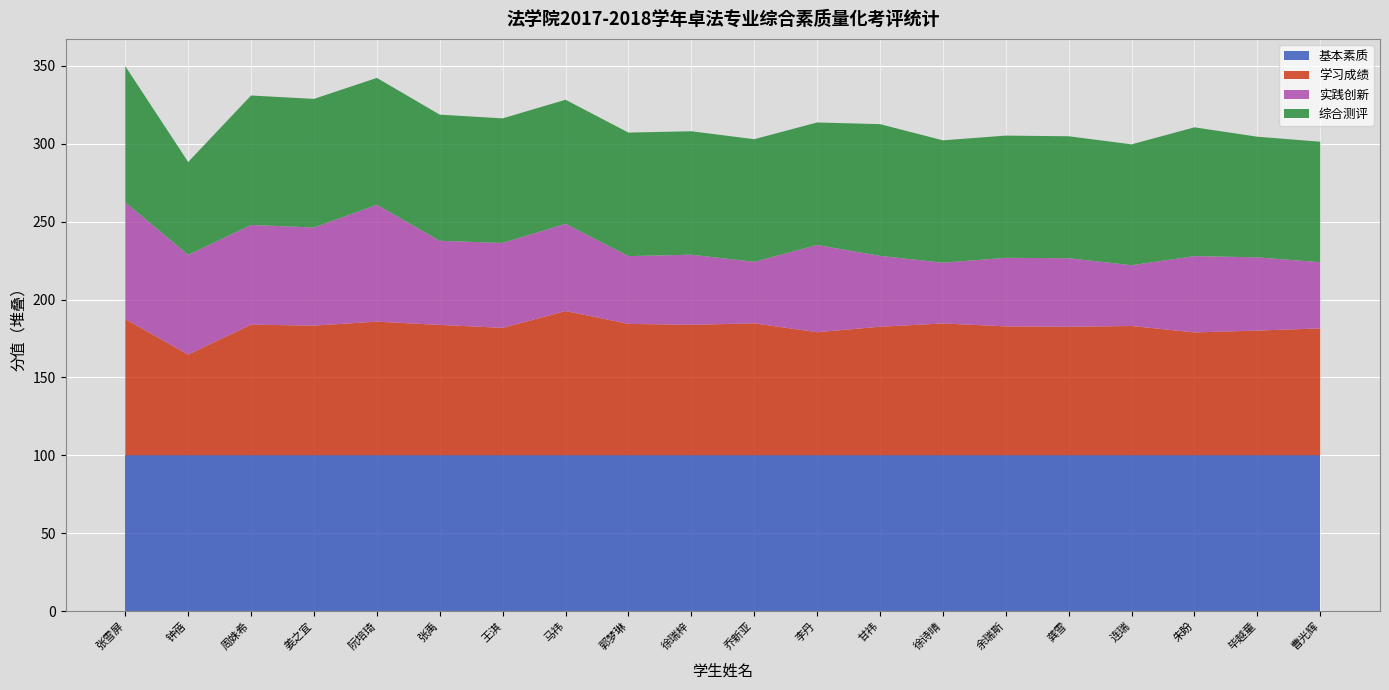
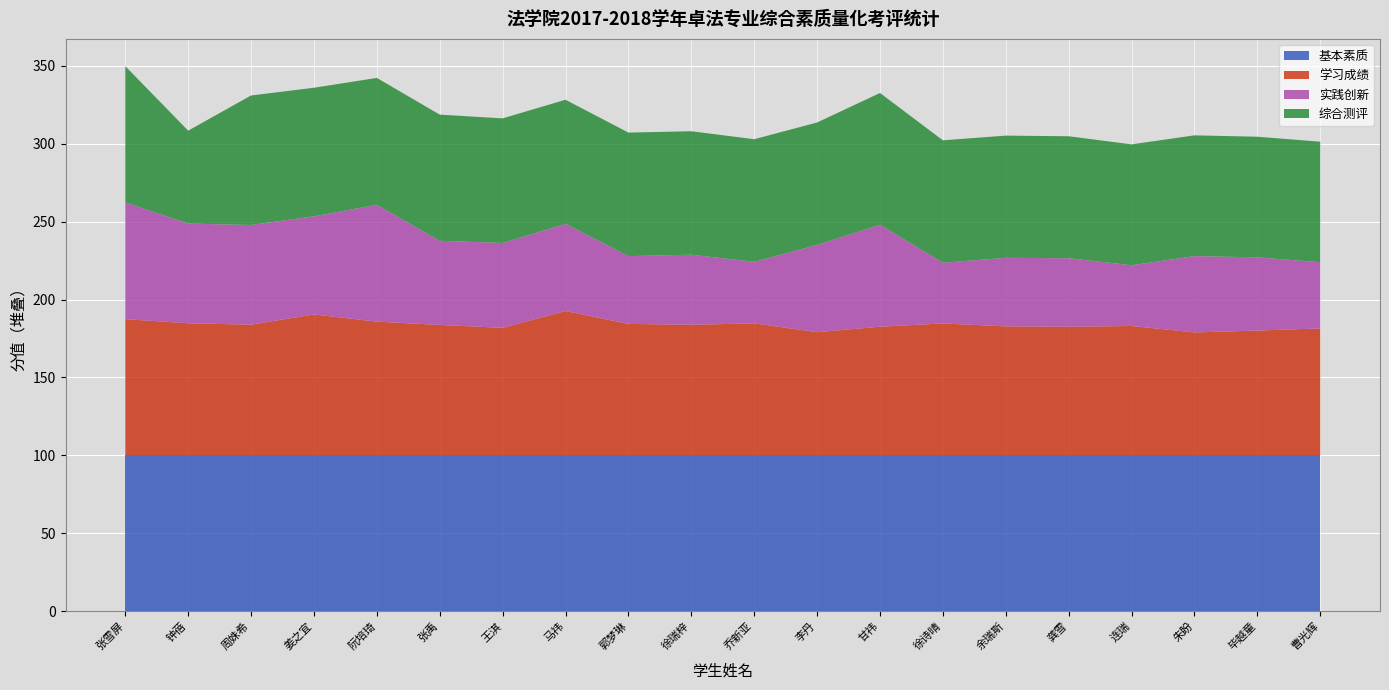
学习成绩, 钟蓓: 65 -> 85
学习成绩, 姜之宜: 83 -> 90
实践创新, 甘祎: 46 -> 66
综合测评, 朱盼: 83 -> 78
